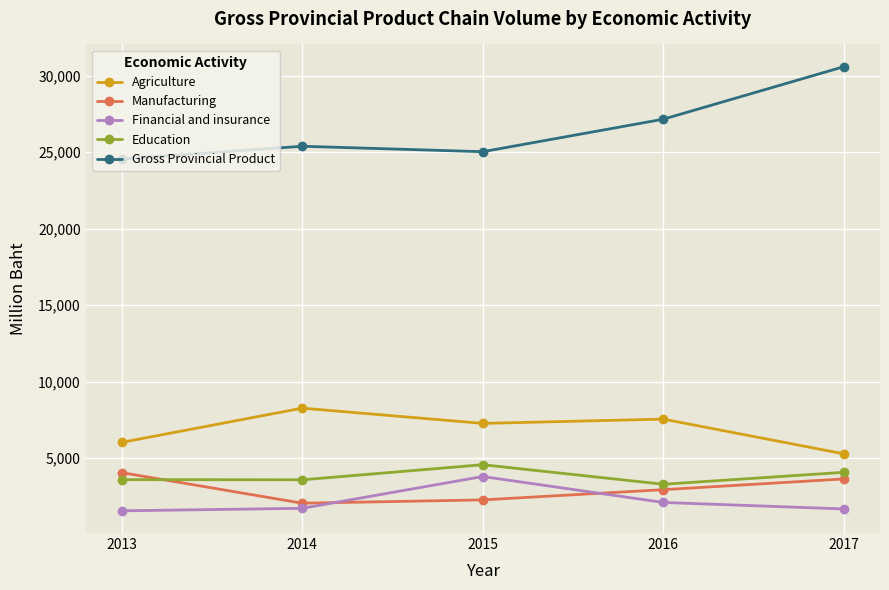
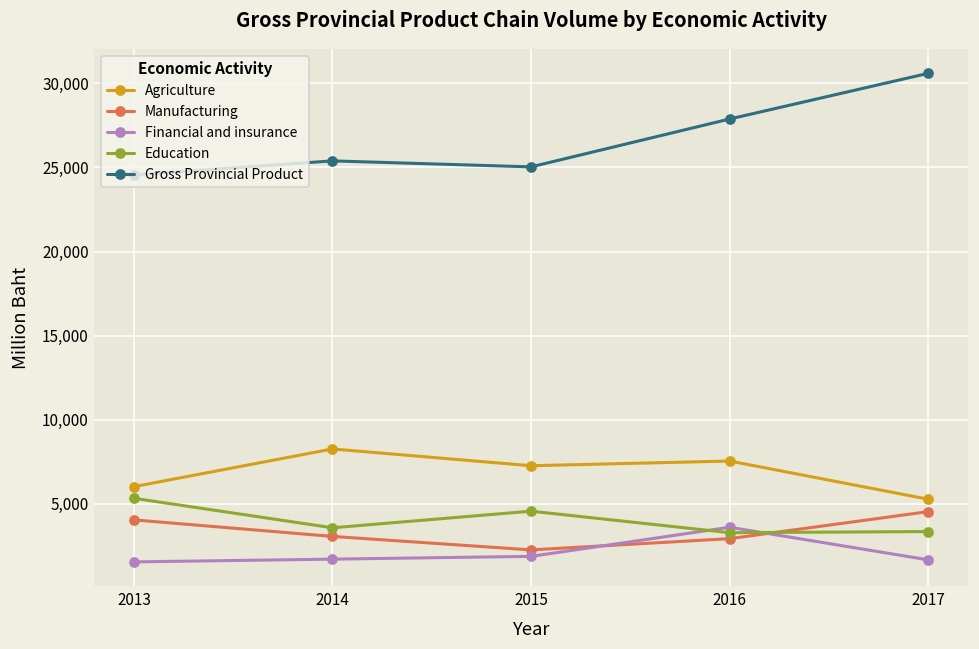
Education, 2013: 3,600 -> 5,300
Manufacturing, 2014: 2,100 -> 3,100
Financial and insurance, 2015: 3,800 -> 1,900
Financial and insurance, 2016: 2,100 -> 3,600
Gross Provincial Product, 2016: 27,200 -> 27,900
Manufacturing, 2017: 3,600 -> 4,500
Education, 2017: 4,100 -> 3,400
